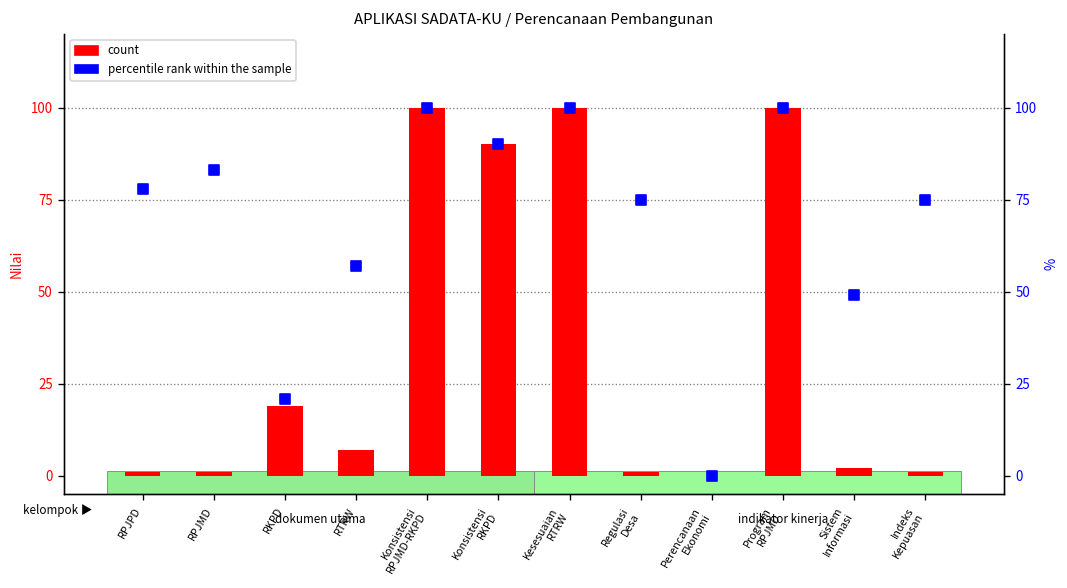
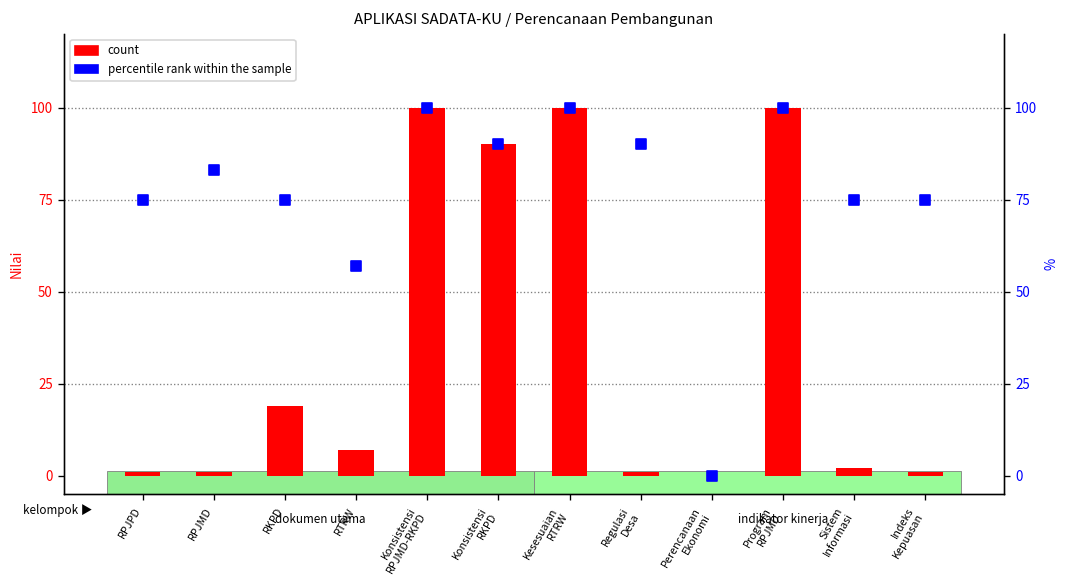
percentile rank within the sample, RPJPD: 78 -> 75
percentile rank within the sample, RKPD: 21 -> 75
percentile rank within the sample, Regulasi Desa: 75 -> 90
percentile rank within the sample, Sistem Informasi: 49 -> 75
